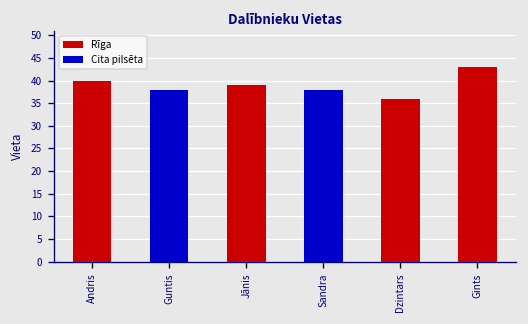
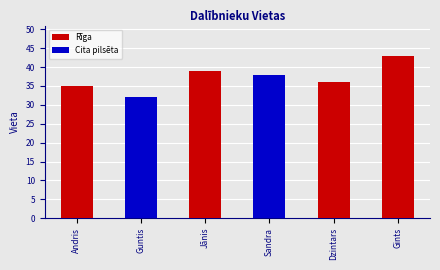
Rīga, Andris: 40 -> 35
Cita pilsēta, Guntis: 38 -> 32
